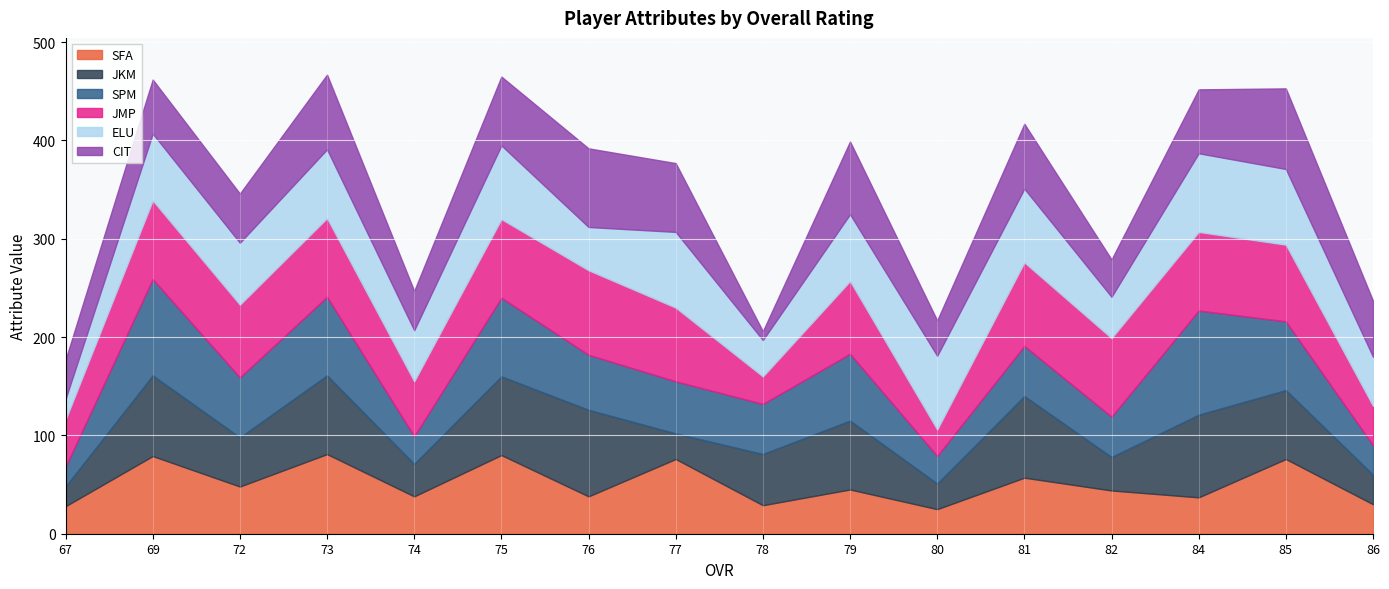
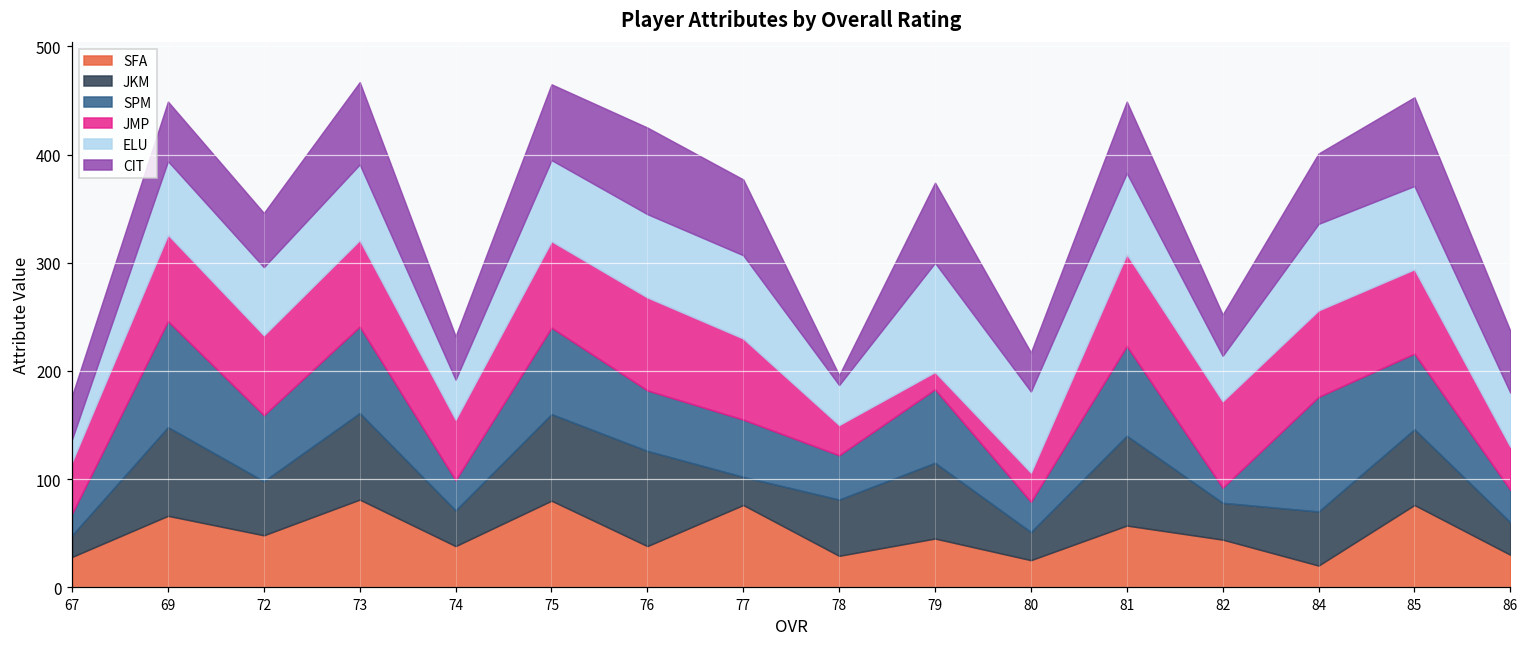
SFA, 69: 80 -> 70
ELU, 74: 50 -> 40
ELU, 76: 40 -> 80
SPM, 78: 50 -> 40
JMP, 79: 70 -> 20
ELU, 79: 70 -> 100
SPM, 81: 50 -> 80
SPM, 82: 40 -> 10
SFA, 84: 40 -> 20
JKM, 84: 80 -> 50
